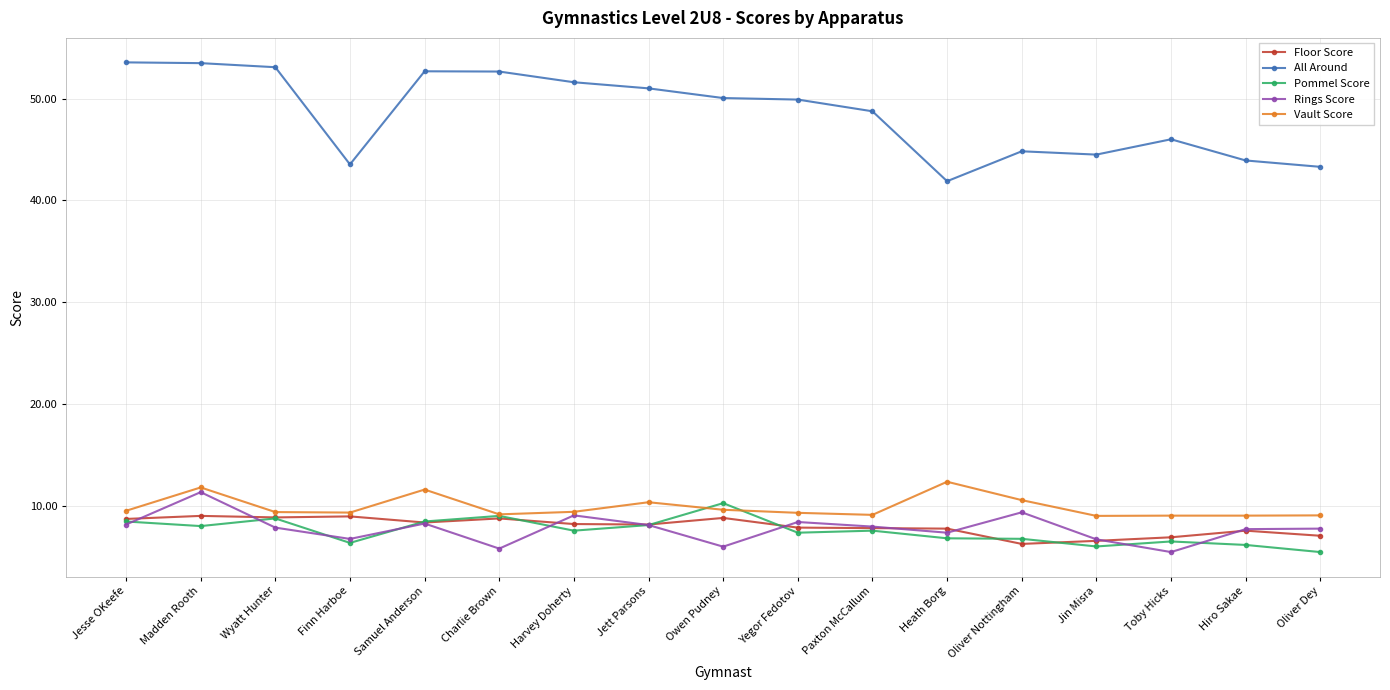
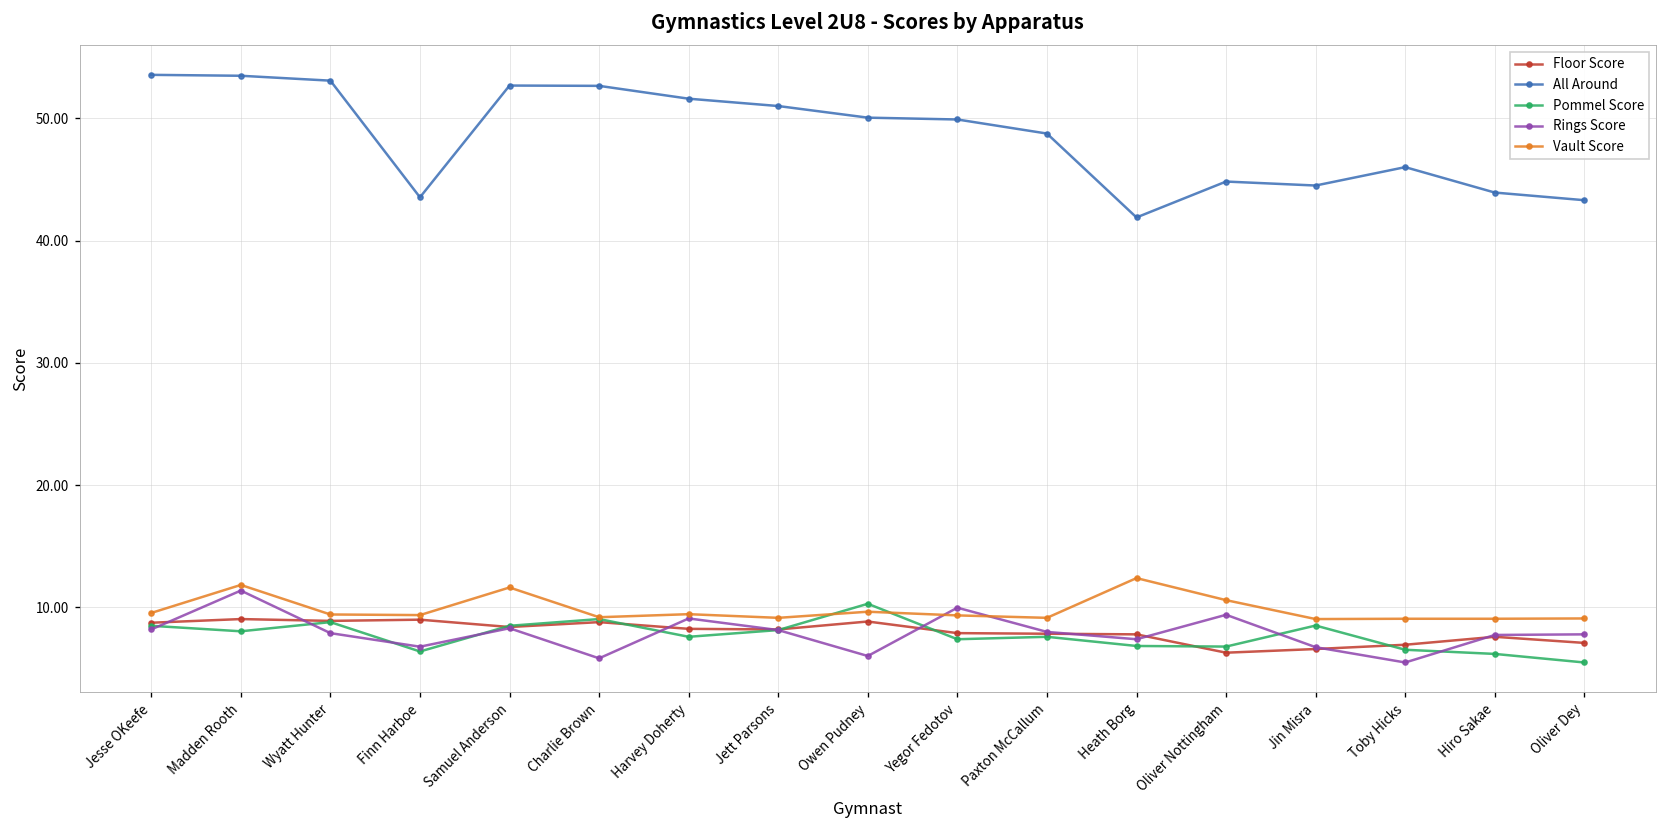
Vault Score, Jett Parsons: 10.4 -> 9.2
Rings Score, Yegor Fedotov: 8.5 -> 10.0
Pommel Score, Jin Misra: 6.1 -> 8.5
